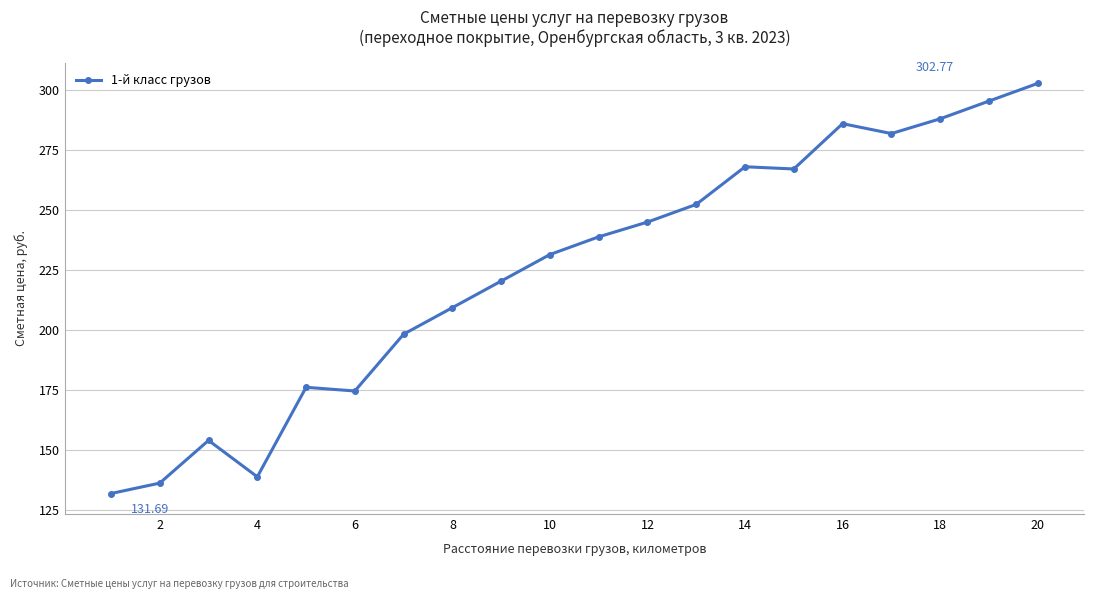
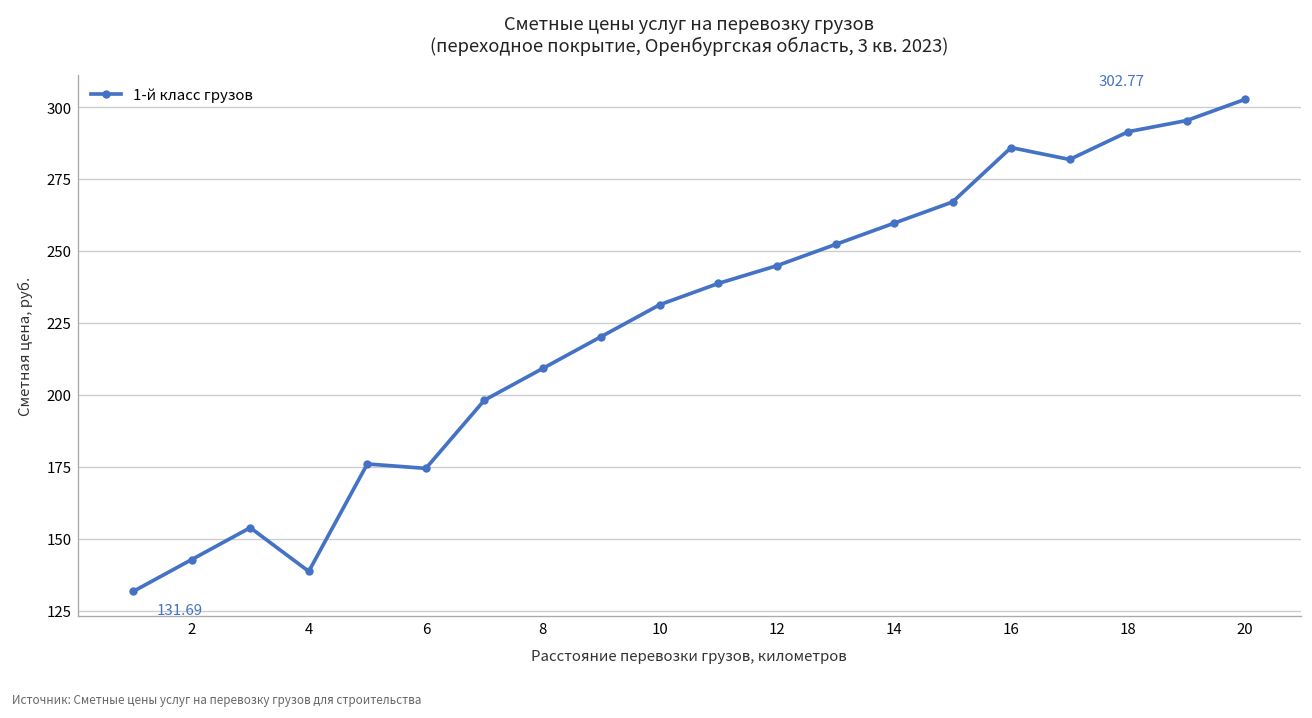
2: 136 -> 143
14: 268 -> 260
18: 288 -> 292
